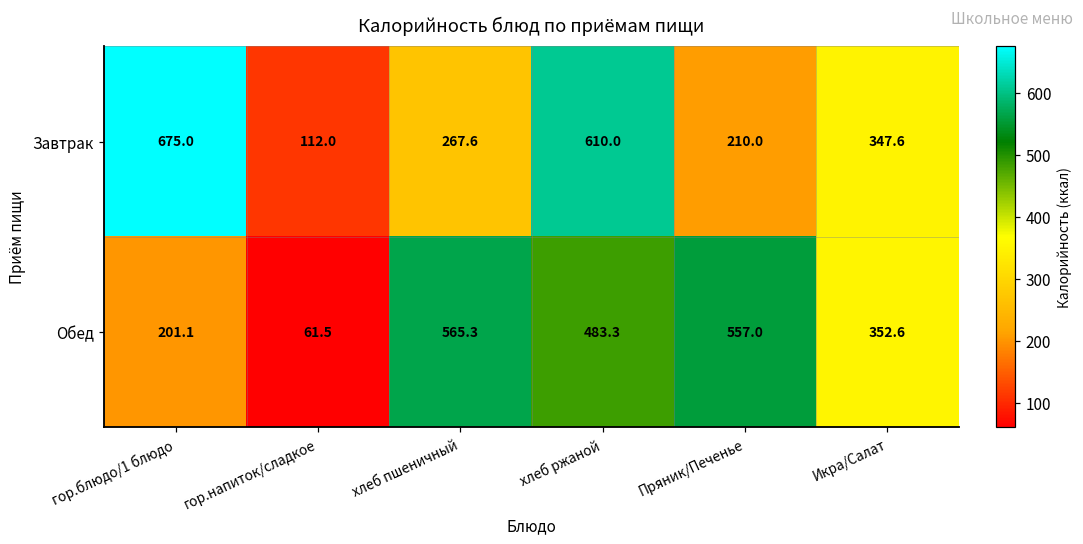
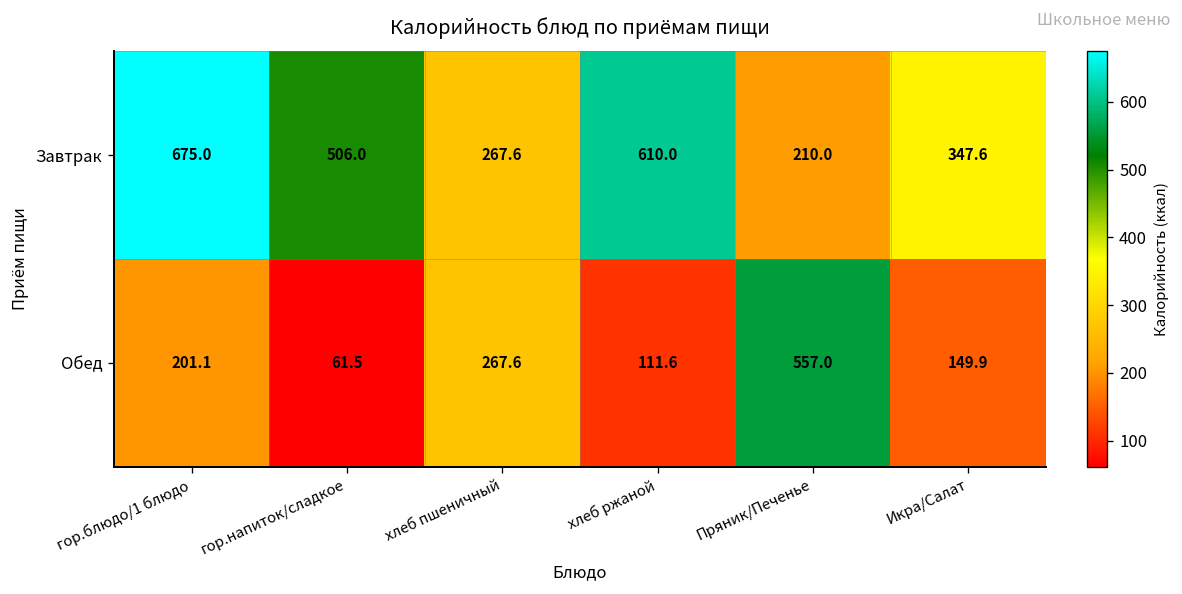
Завтрак, гор.напиток/сладкое: 112.0 -> 506.0
Обед, хлеб пшеничный: 565.3 -> 267.6
Обед, хлеб ржаной: 483.3 -> 111.6
Обед, Икра/Салат: 352.6 -> 149.9
